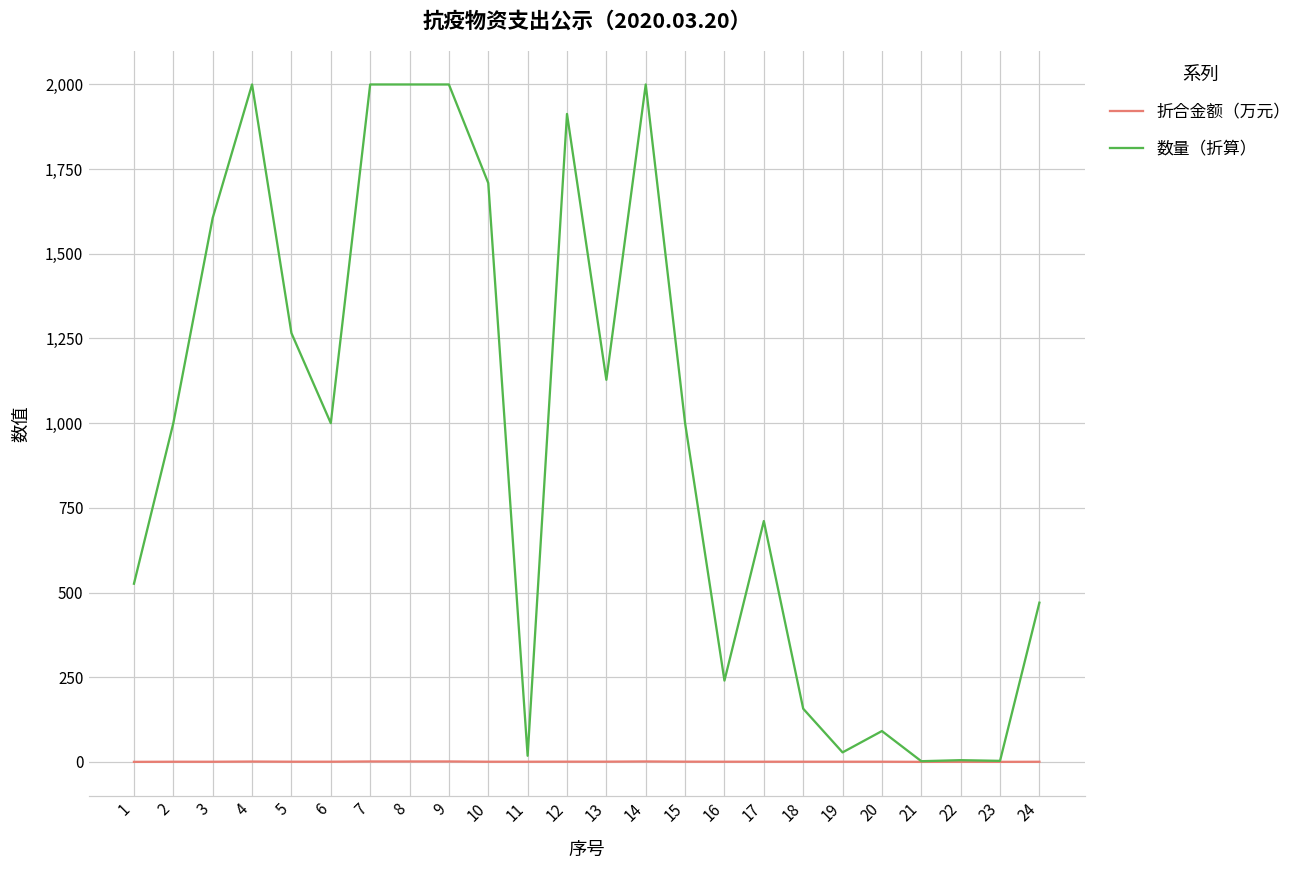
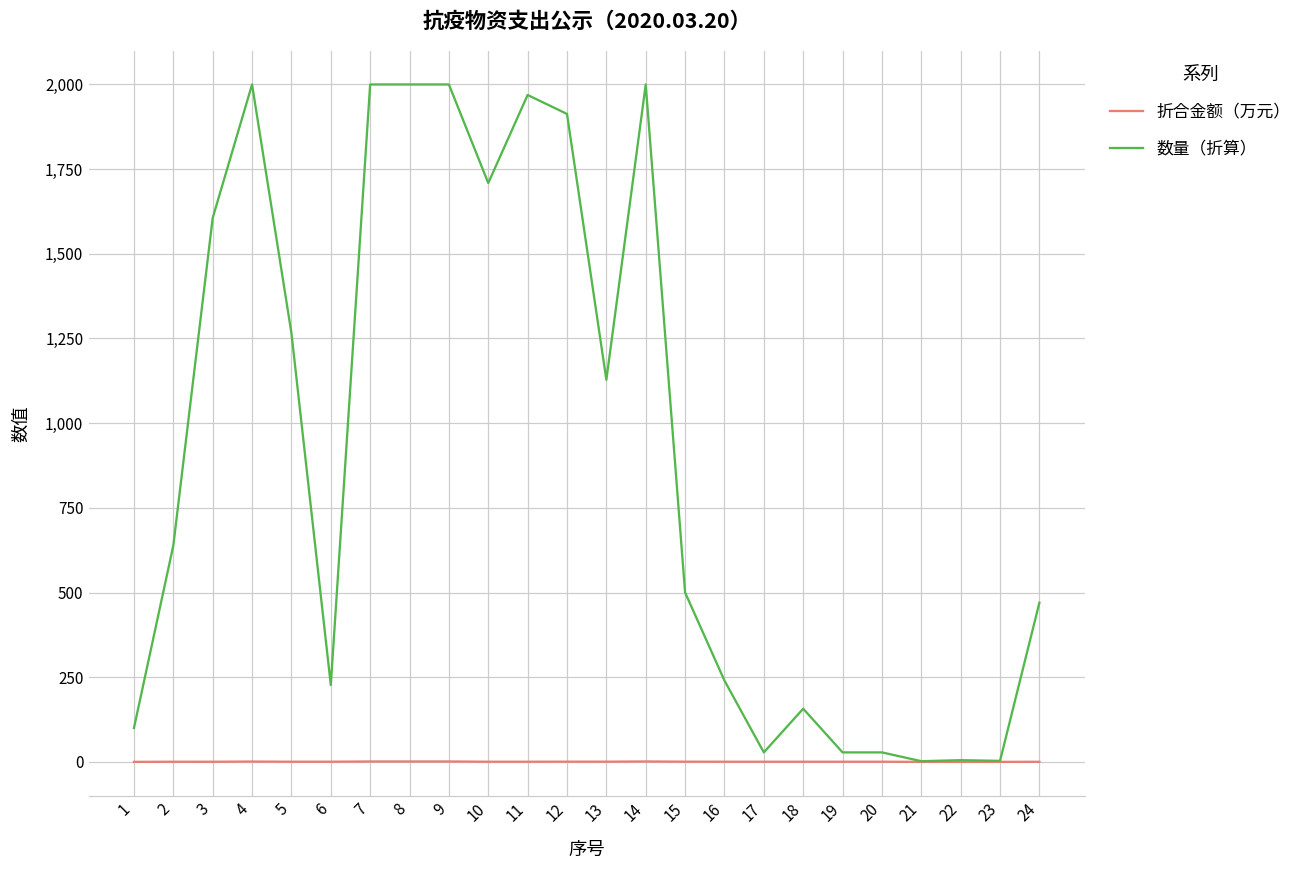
数量（折算）, 1: 530 -> 100
数量（折算）, 2: 1,000 -> 640
数量（折算）, 6: 1,000 -> 230
数量（折算）, 11: 20 -> 1,970
数量（折算）, 15: 1,000 -> 500
数量（折算）, 17: 710 -> 30
数量（折算）, 20: 90 -> 30
